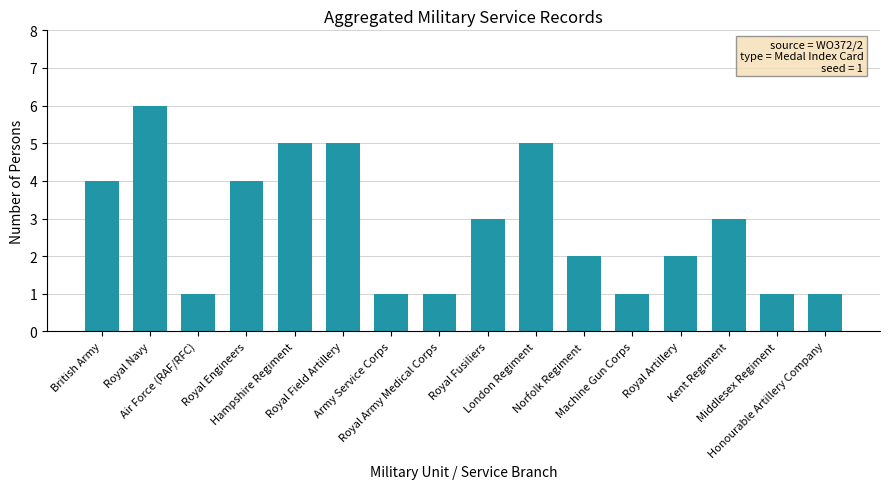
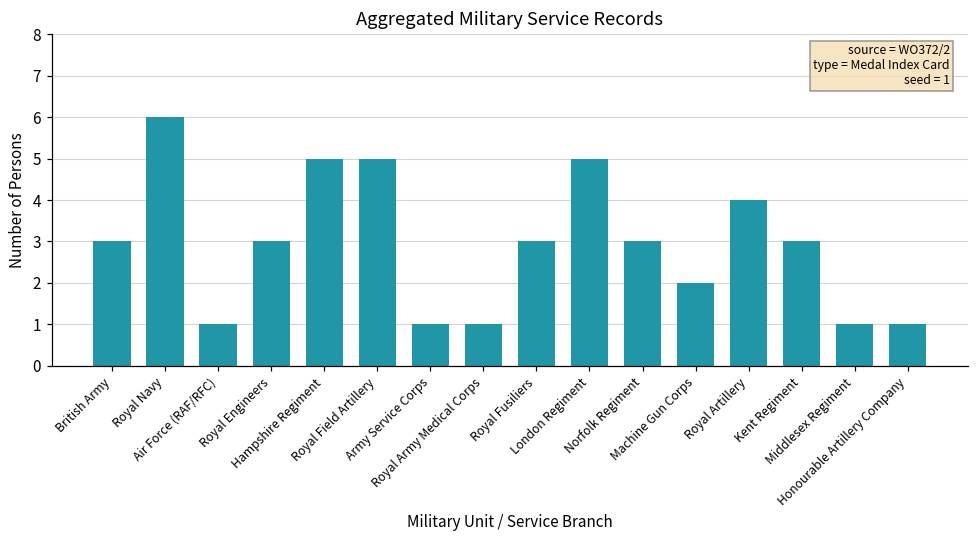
British Army: 4 -> 3
Royal Engineers: 4 -> 3
Norfolk Regiment: 2 -> 3
Machine Gun Corps: 1 -> 2
Royal Artillery: 2 -> 4
